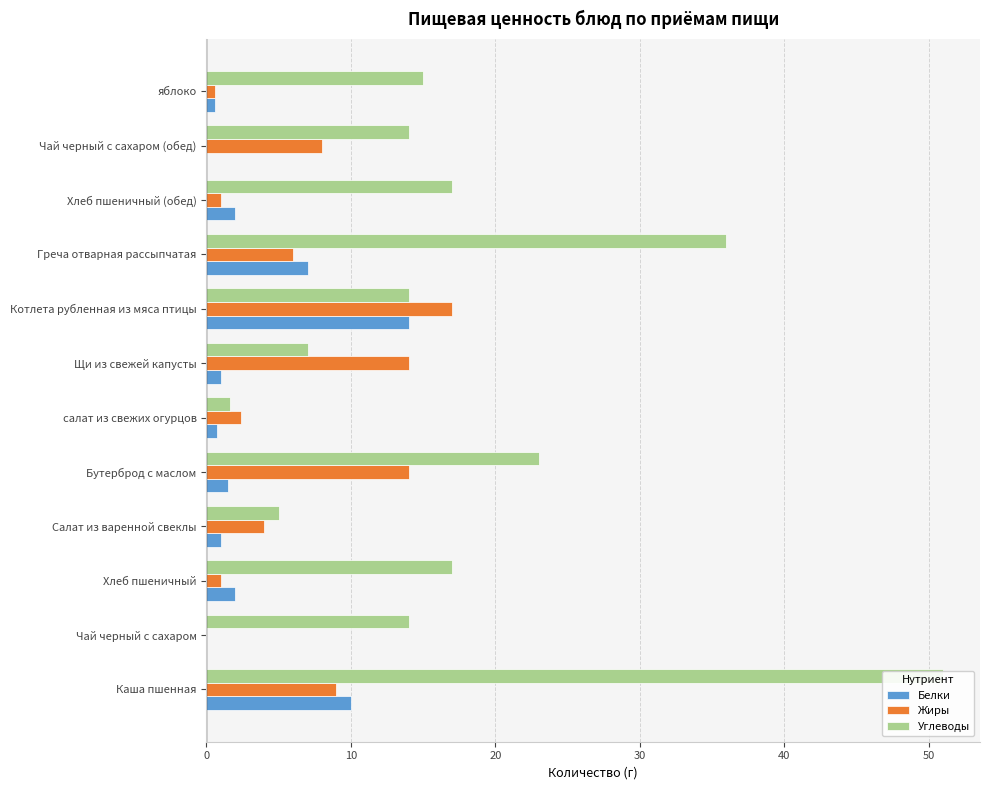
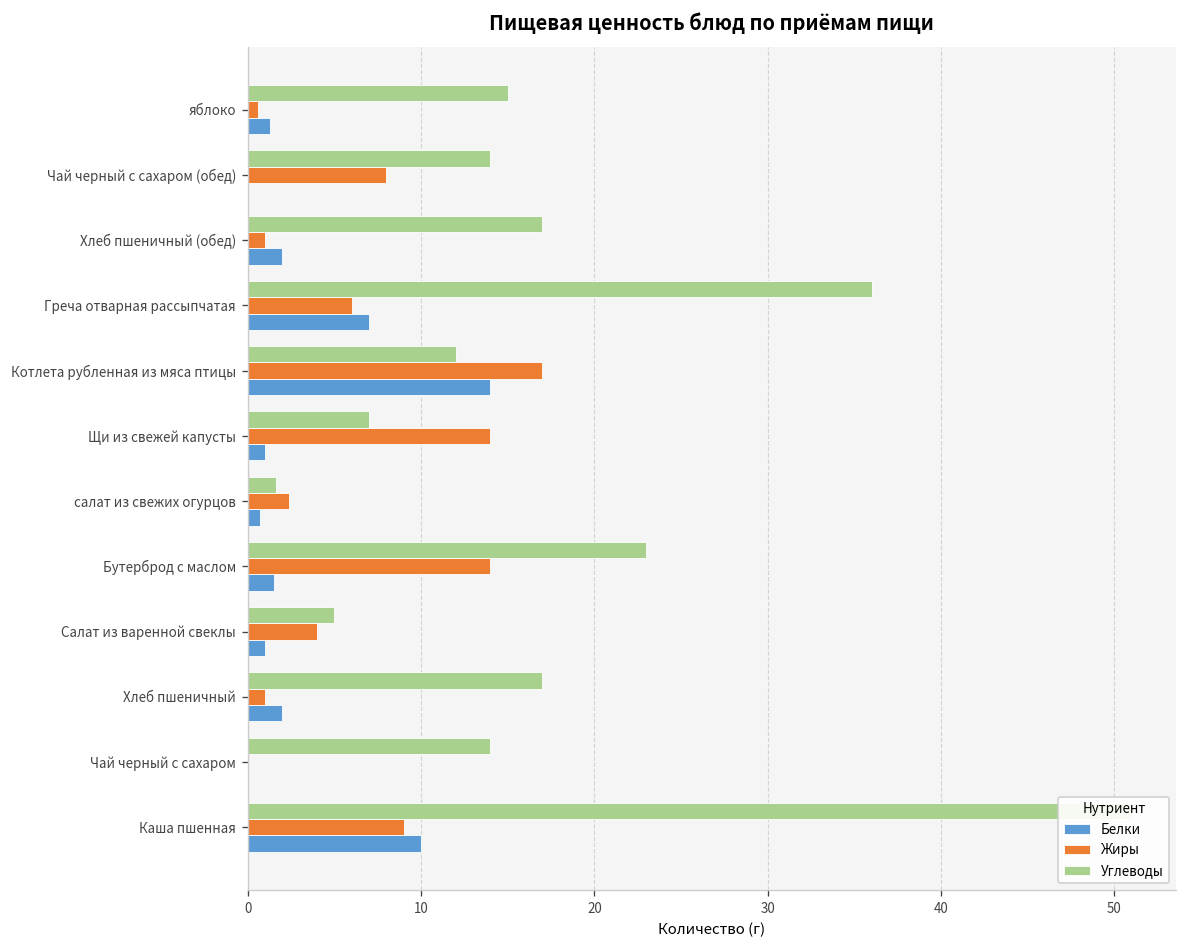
Белки, яблоко: 0.6 -> 1.3
Углеводы, Котлета рубленная из мяса птицы: 14 -> 12
